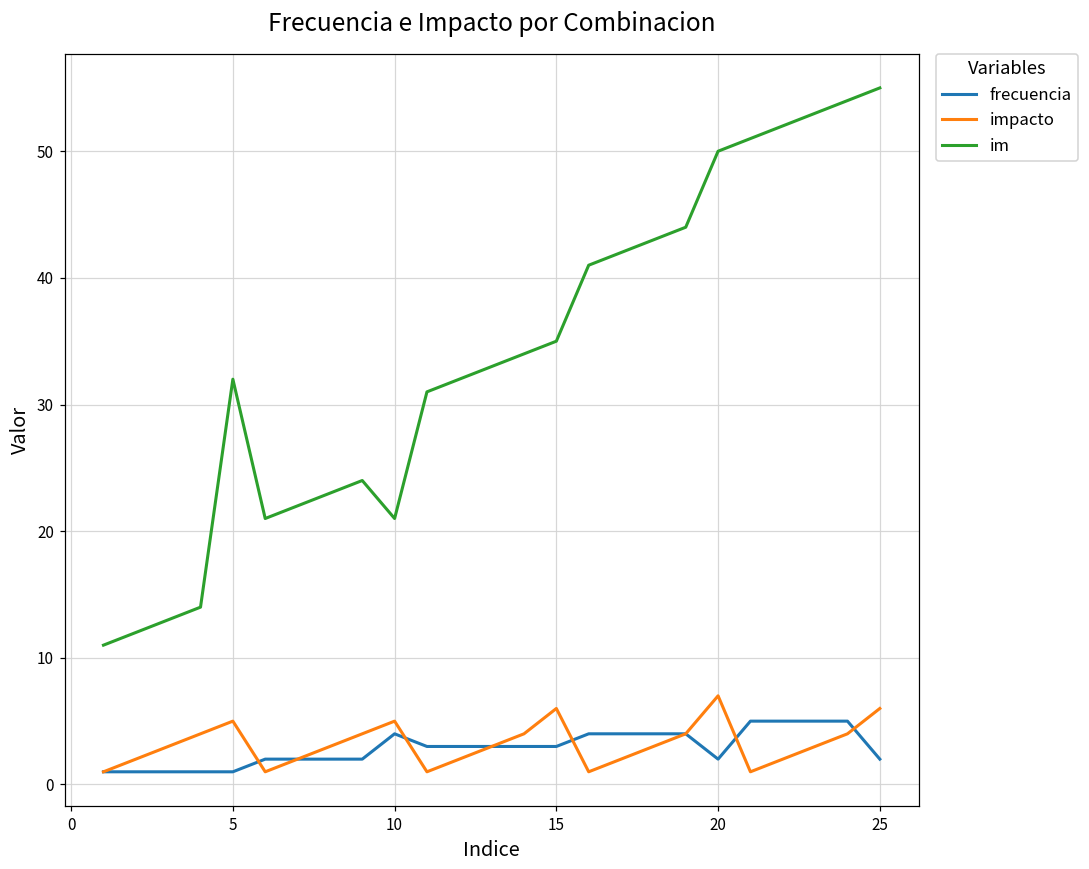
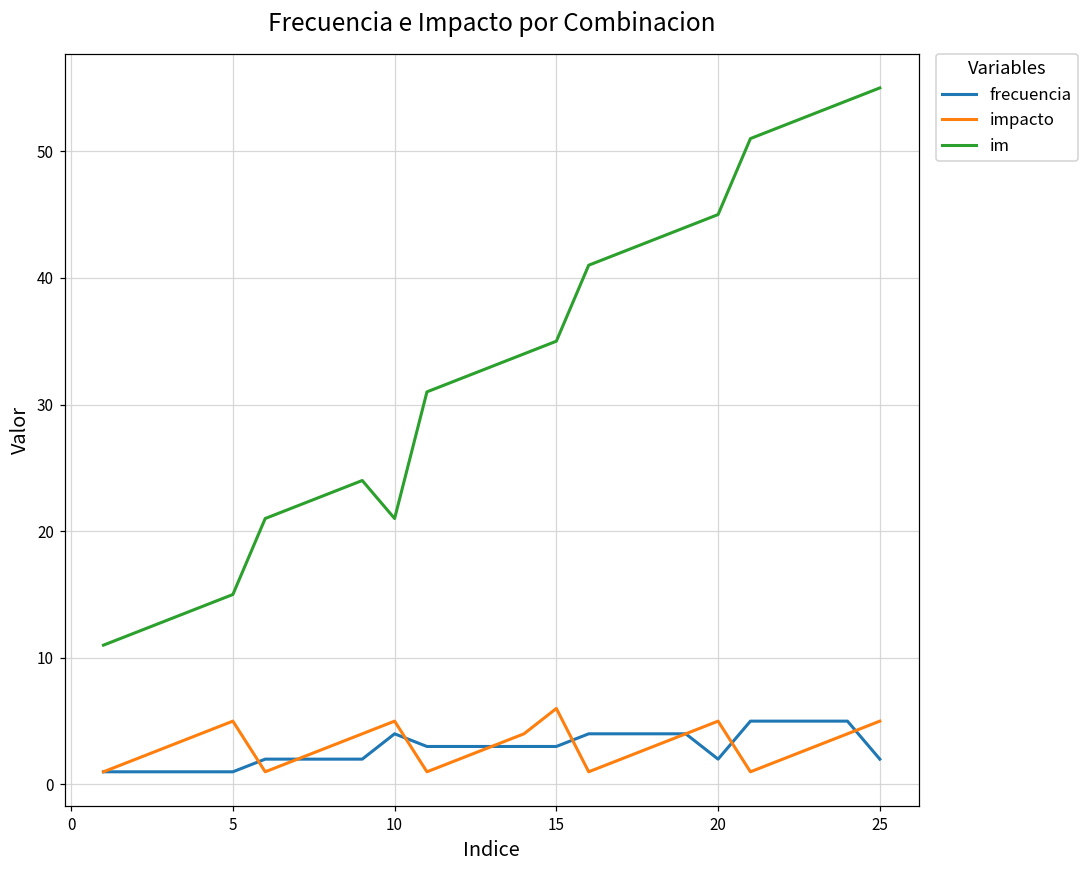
im, 5: 32 -> 15
impacto, 20: 7 -> 5
im, 20: 50 -> 45
impacto, 25: 6 -> 5
